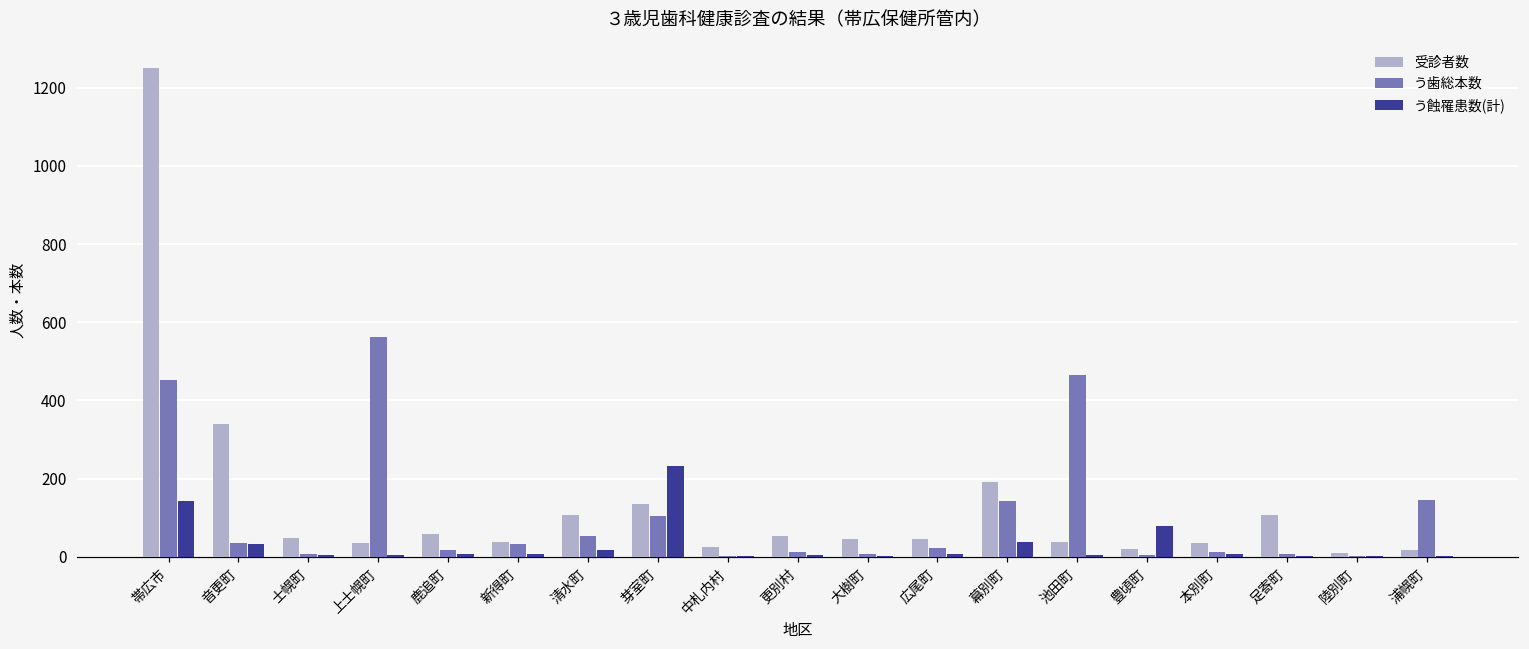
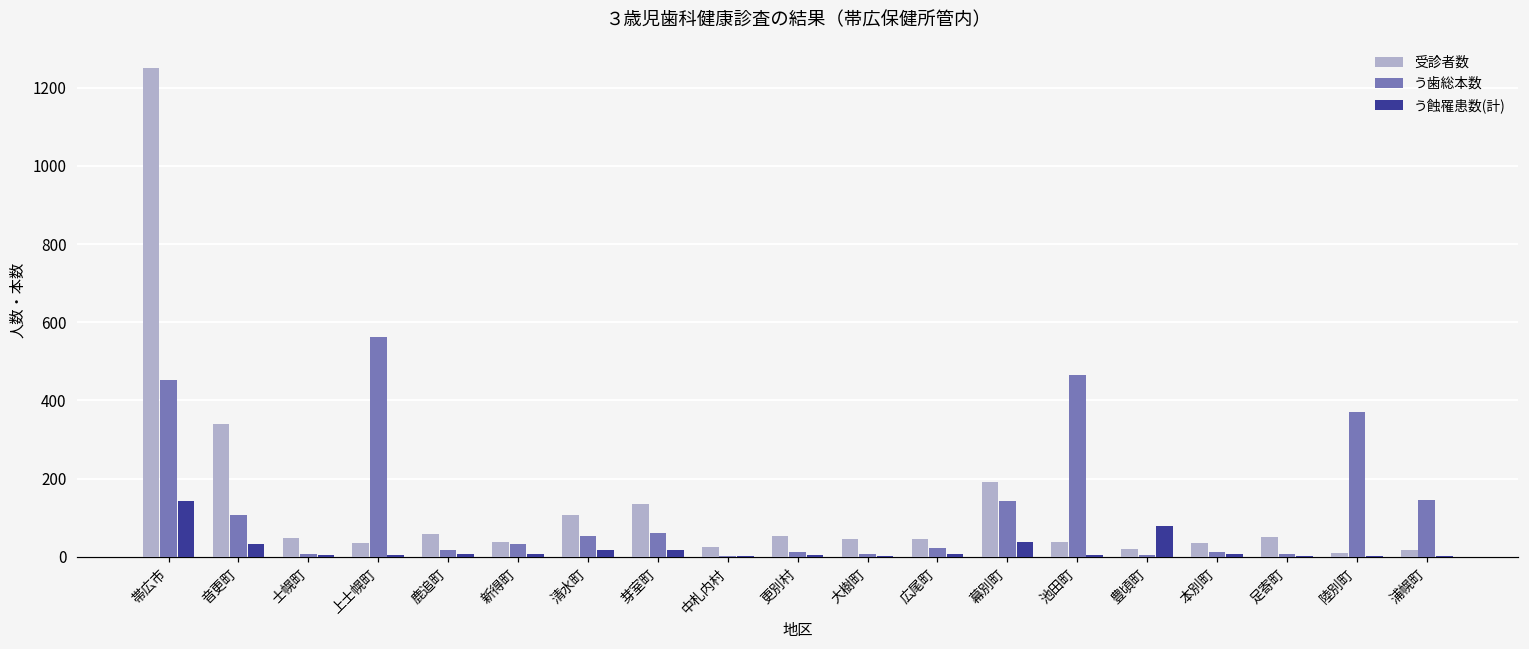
う歯総本数, 音更町: 40 -> 110
う歯総本数, 芽室町: 100 -> 60
う蝕罹患数(計), 芽室町: 230 -> 20
受診者数, 足寄町: 110 -> 50
う歯総本数, 陸別町: 0 -> 370
